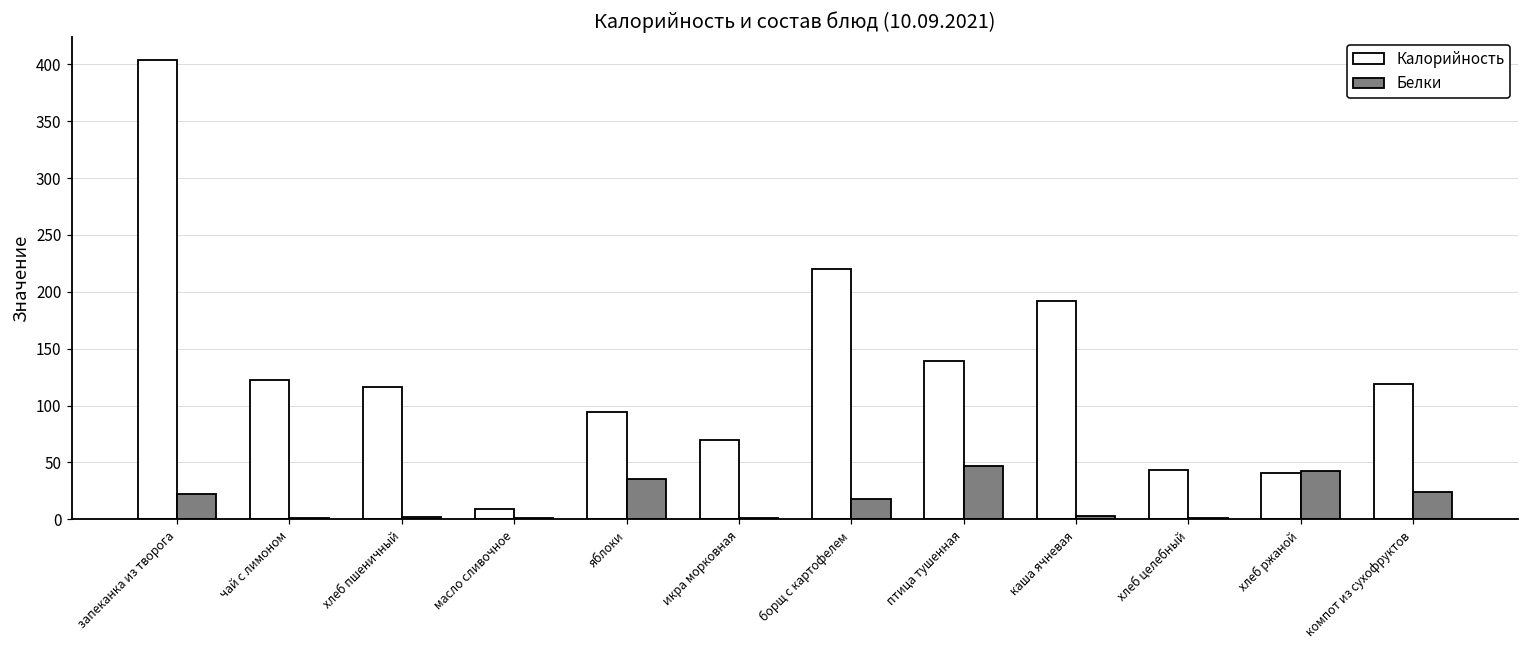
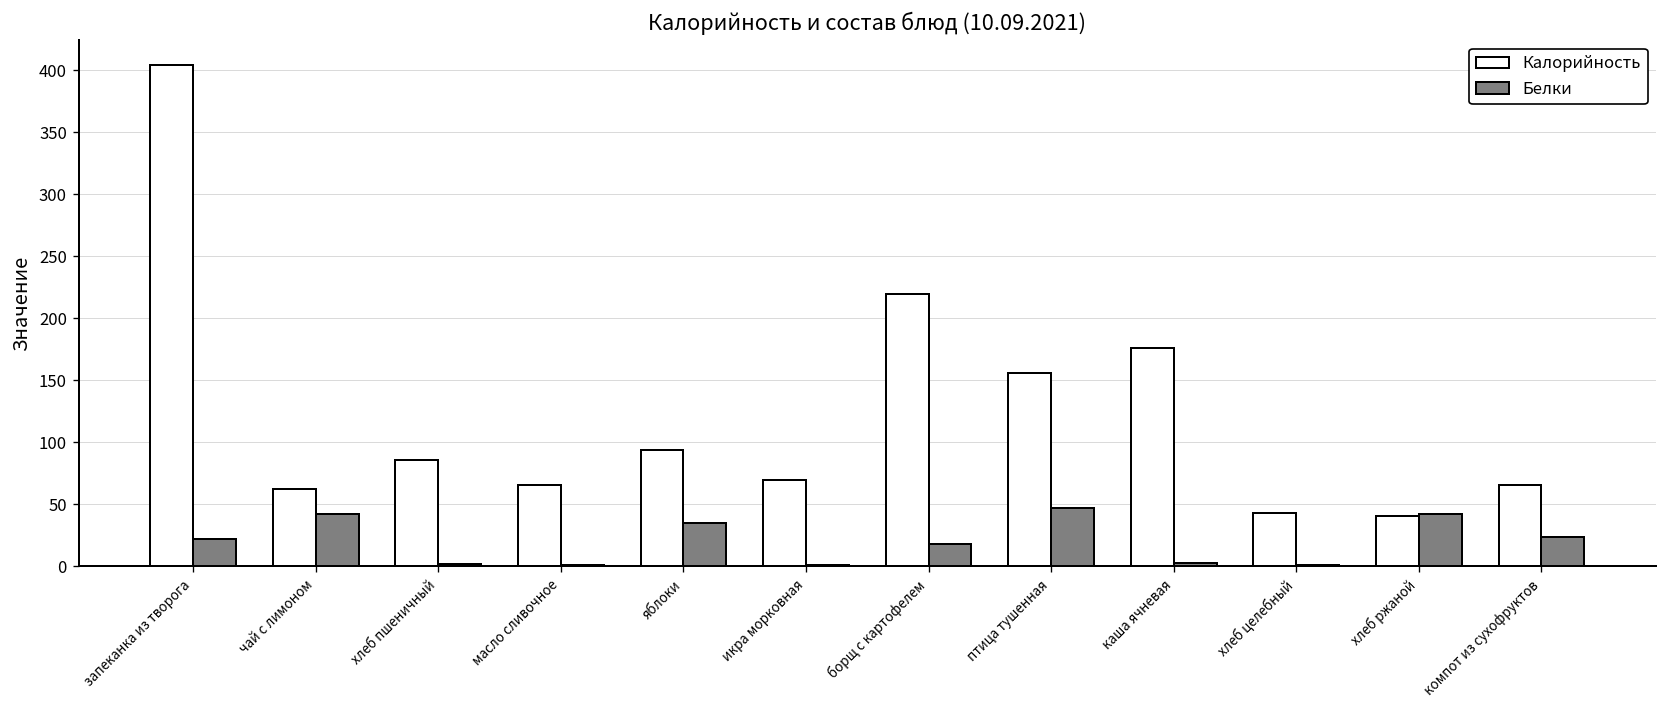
Калорийность, чай с лимоном: 122 -> 62
Белки, чай с лимоном: 1 -> 42
Калорийность, хлеб пшеничный: 116 -> 86
Калорийность, масло сливочное: 9 -> 66
Калорийность, птица тушенная: 139 -> 156
Калорийность, каша ячневая: 192 -> 176
Калорийность, компот из сухофруктов: 119 -> 66
